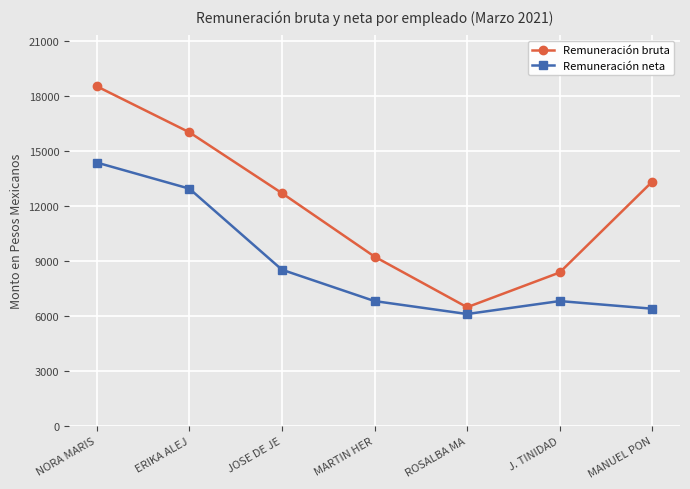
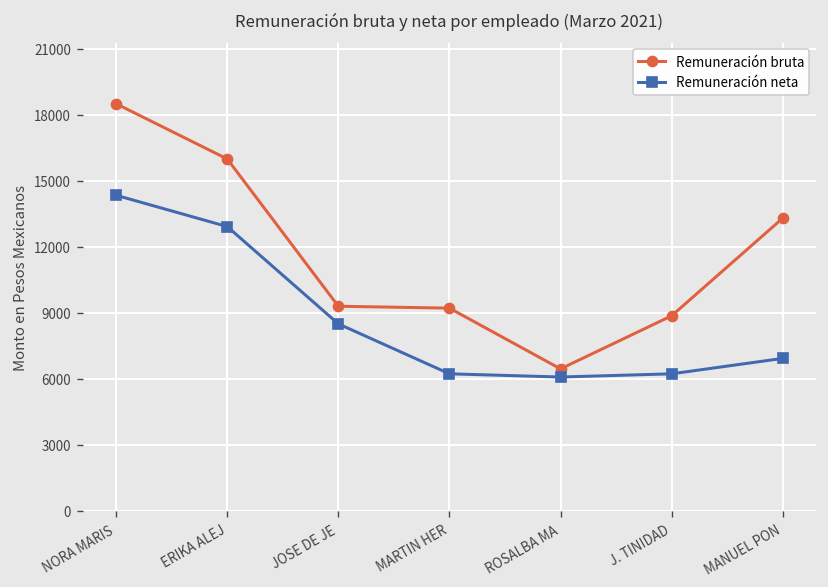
Remuneración bruta, JOSE DE JE: 12700 -> 9300
Remuneración neta, MARTIN HER: 6800 -> 6200
Remuneración bruta, J. TINIDAD: 8400 -> 8900
Remuneración neta, J. TINIDAD: 6800 -> 6200
Remuneración neta, MANUEL PON: 6400 -> 6900
